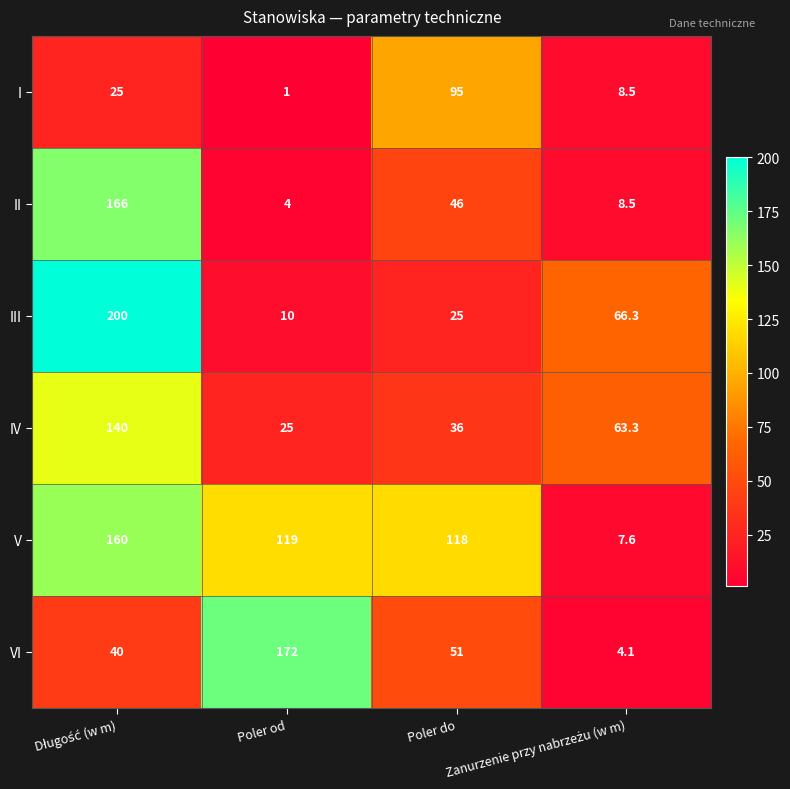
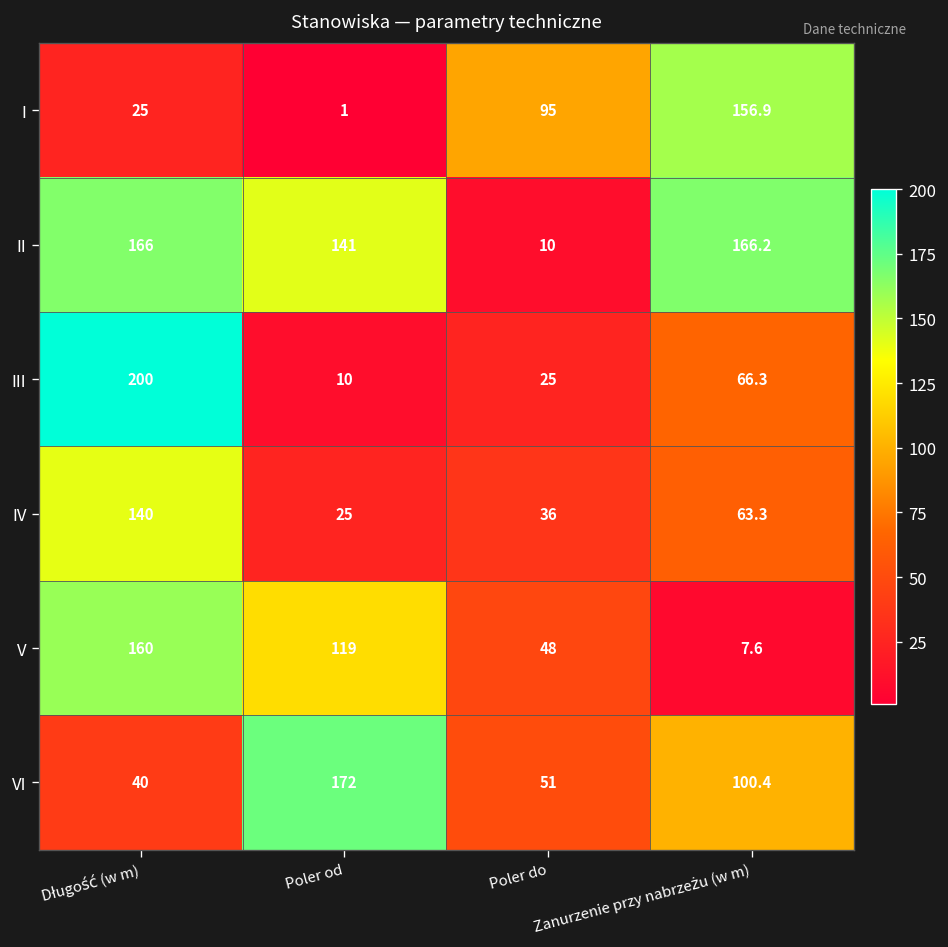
I, Zanurzenie przy nabrzeżu (w m): 8.5 -> 156.9
II, Poler od: 4 -> 141
II, Poler do: 46 -> 10
II, Zanurzenie przy nabrzeżu (w m): 8.5 -> 166.2
V, Poler do: 118 -> 48
VI, Zanurzenie przy nabrzeżu (w m): 4.1 -> 100.4
